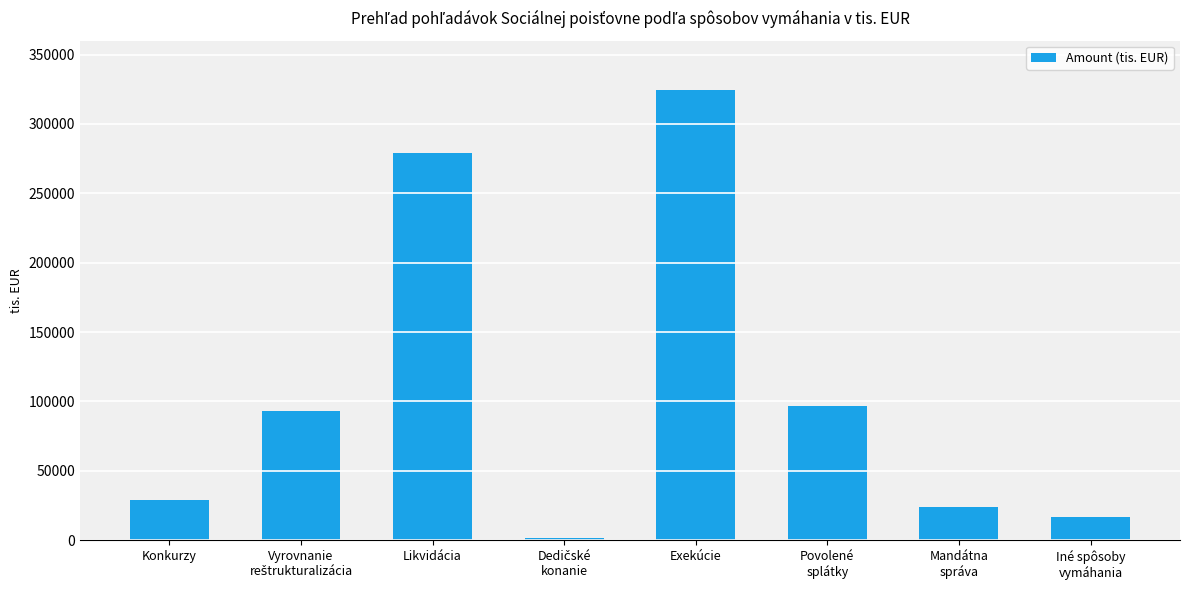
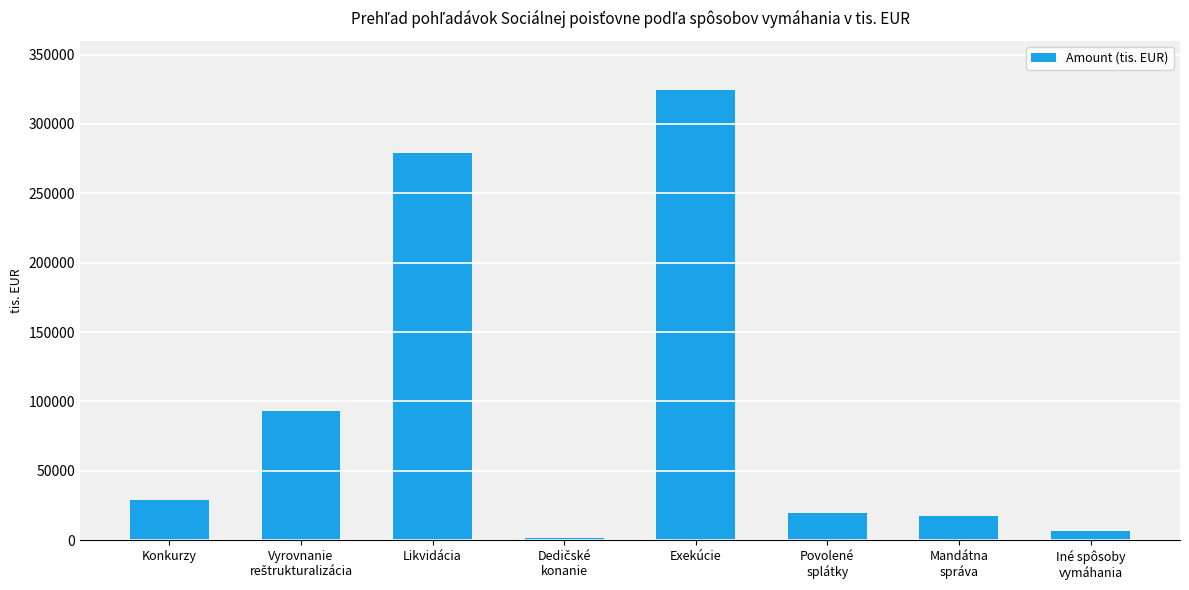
Povolené splátky: 97000 -> 20000
Mandátna správa: 24000 -> 18000
Iné spôsoby vymáhania: 17000 -> 7000
